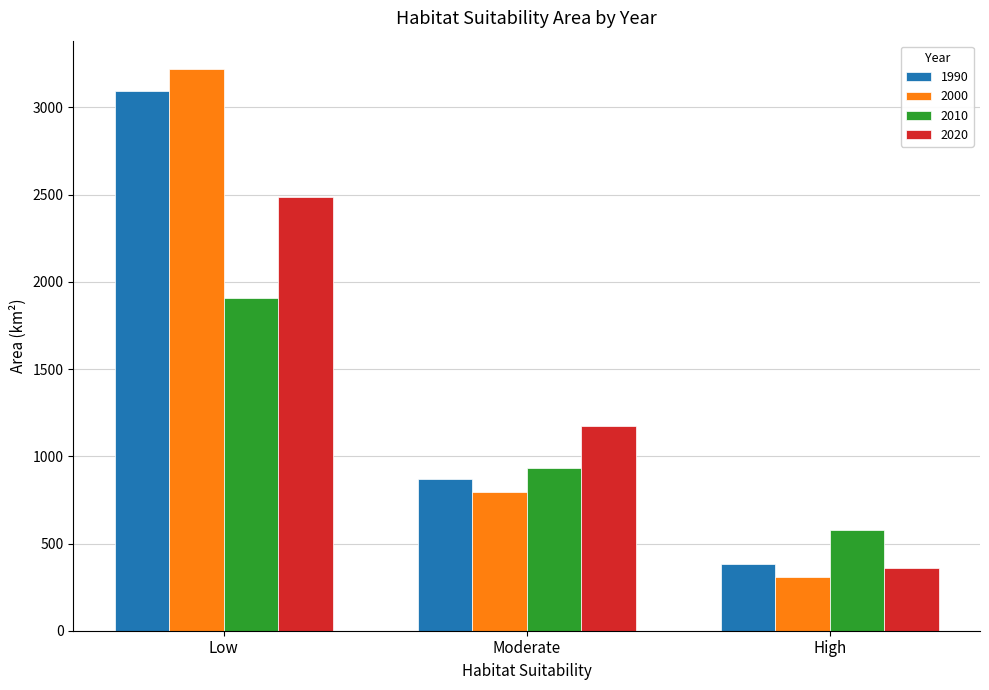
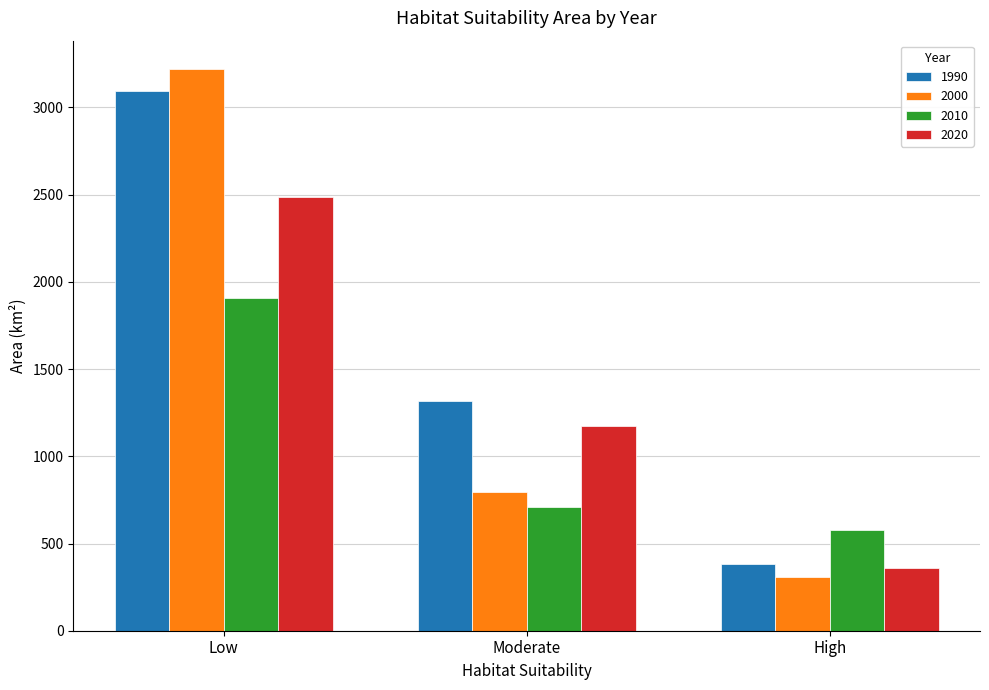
1990, Moderate: 870 -> 1320
2010, Moderate: 930 -> 710
